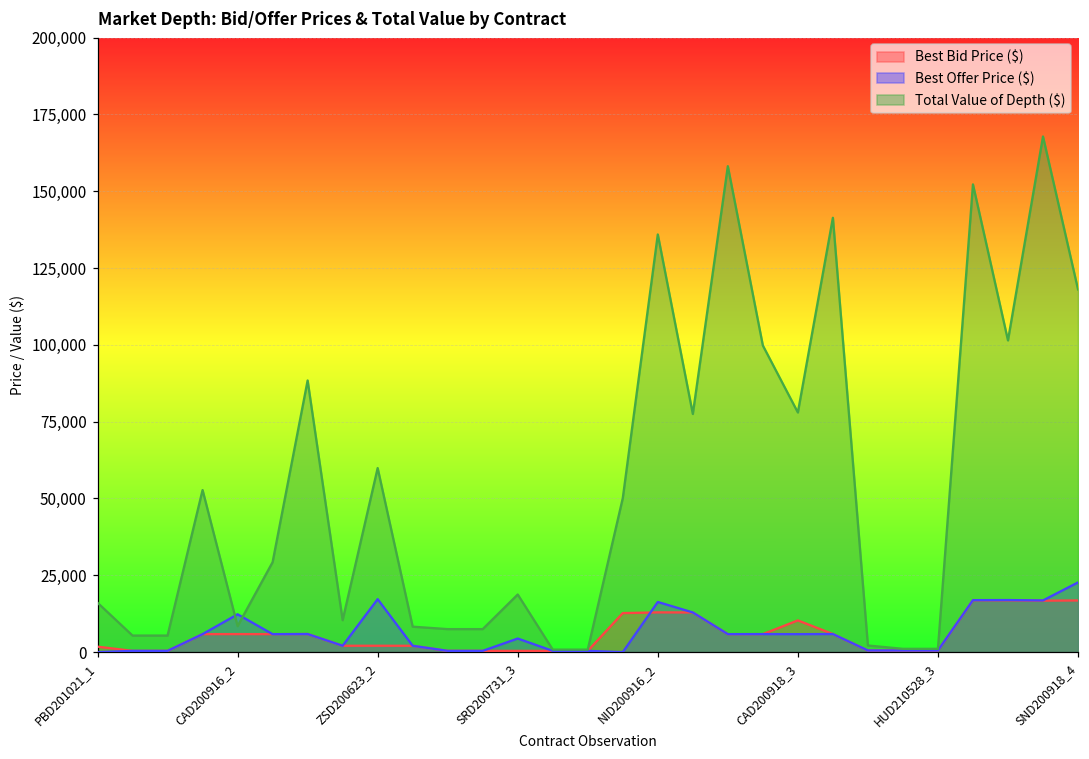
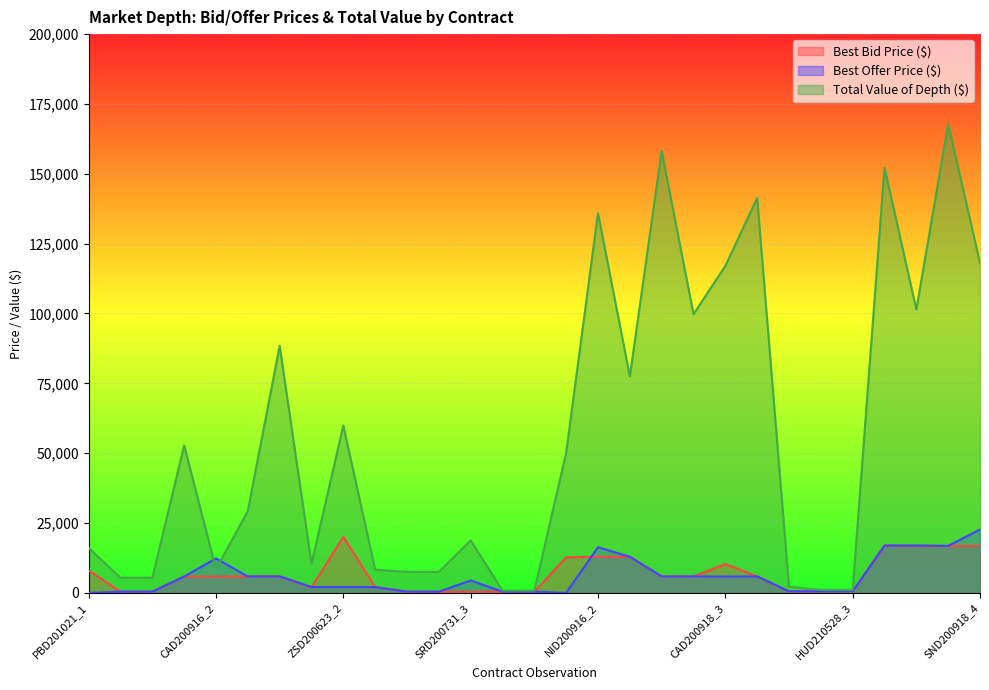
Best Bid Price ($), PBD201021_1: 2,000 -> 8,000
Best Bid Price ($), ZSD200623_2: 2,000 -> 20,000
Best Offer Price ($), ZSD200623_2: 17,000 -> 2,000
Total Value of Depth ($), CAD200918_3: 78,000 -> 117,000
